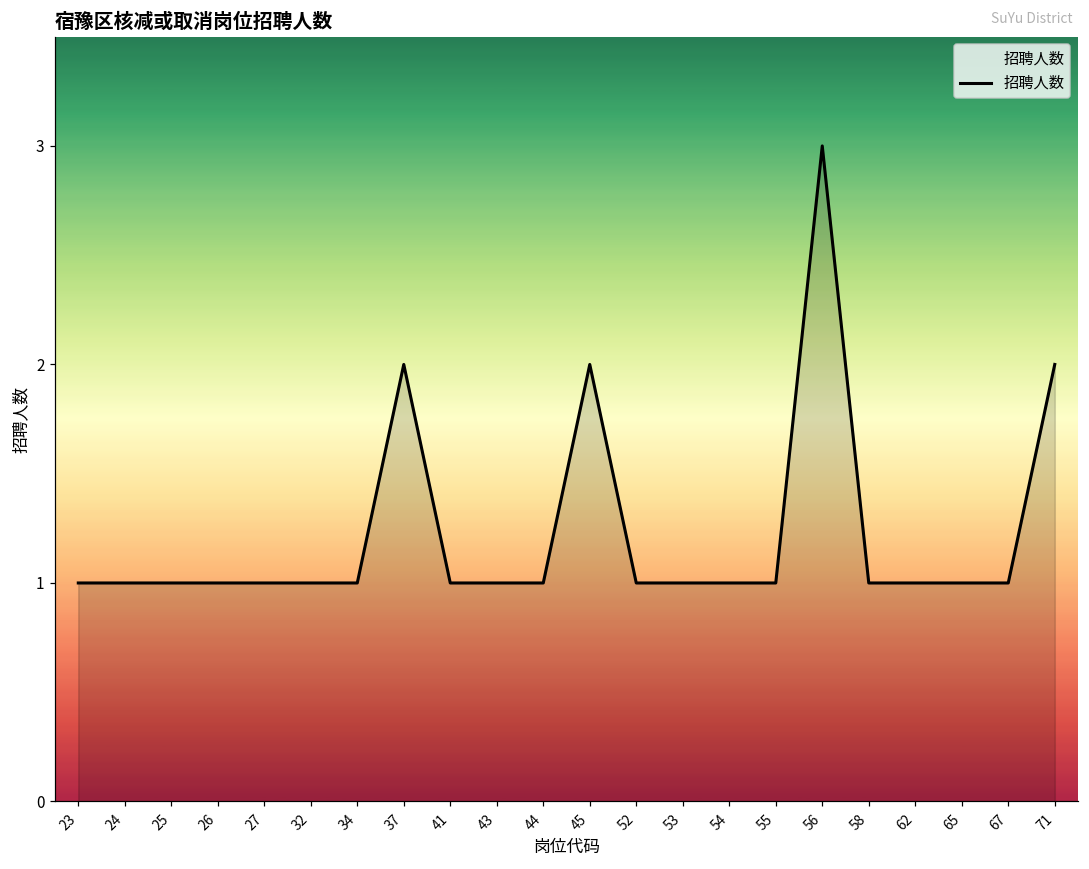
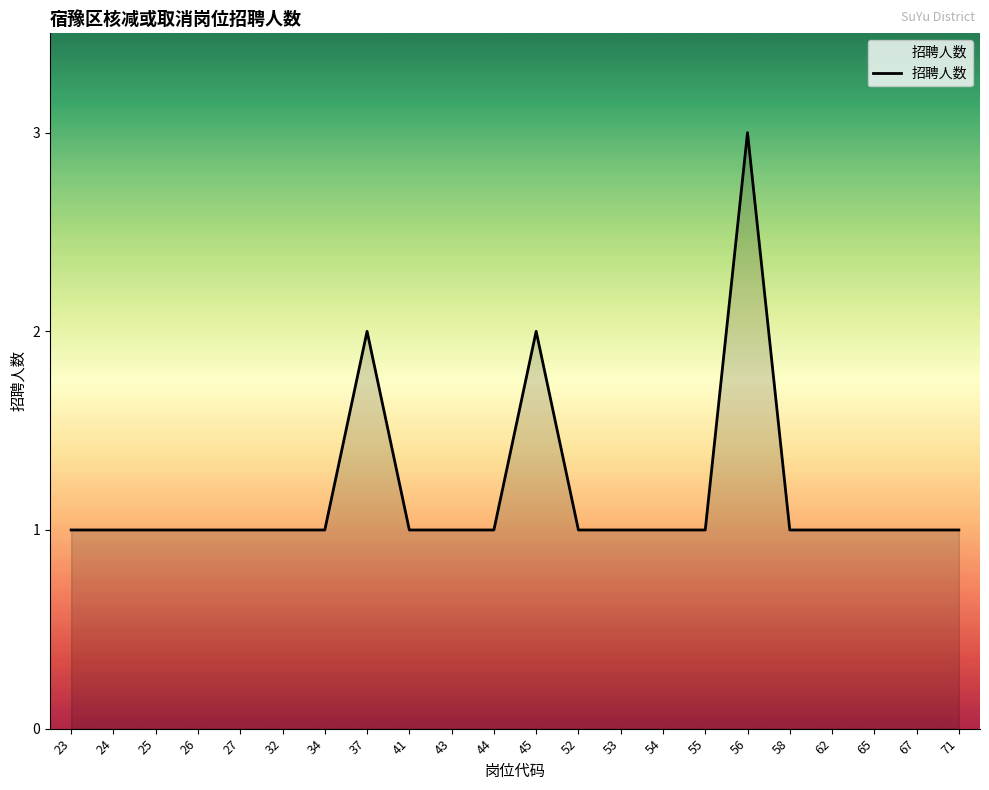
71: 2 -> 1
